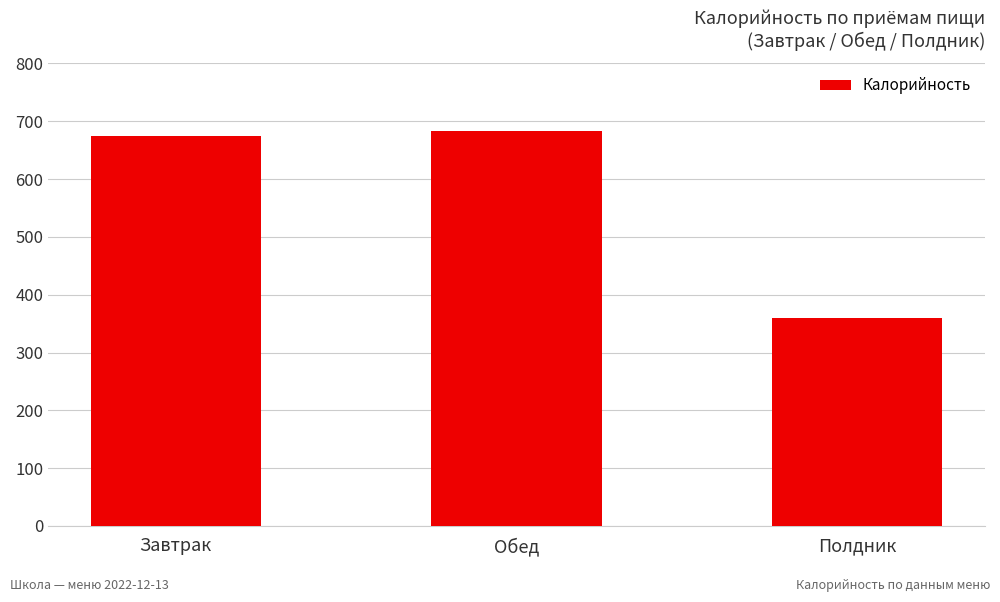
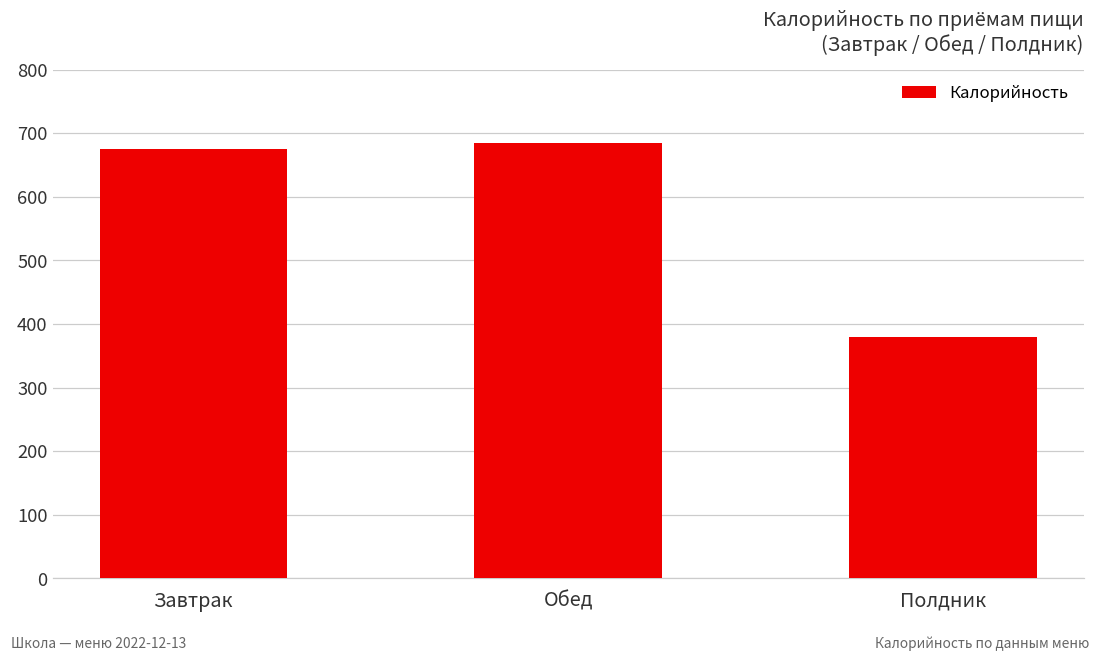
Полдник: 360 -> 380
